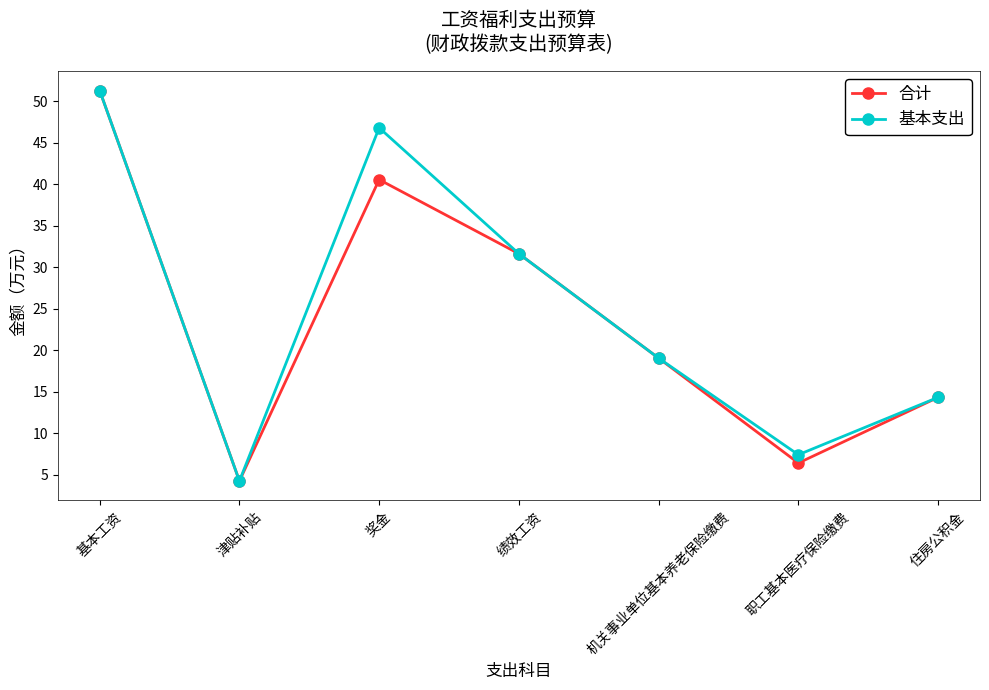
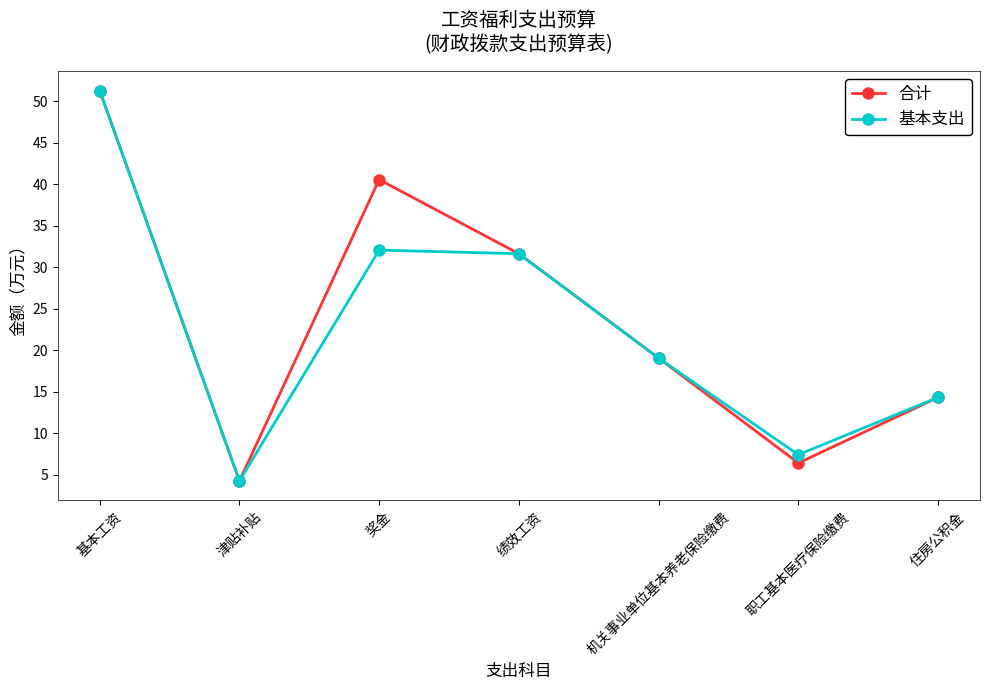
基本支出, 奖金: 47 -> 32
